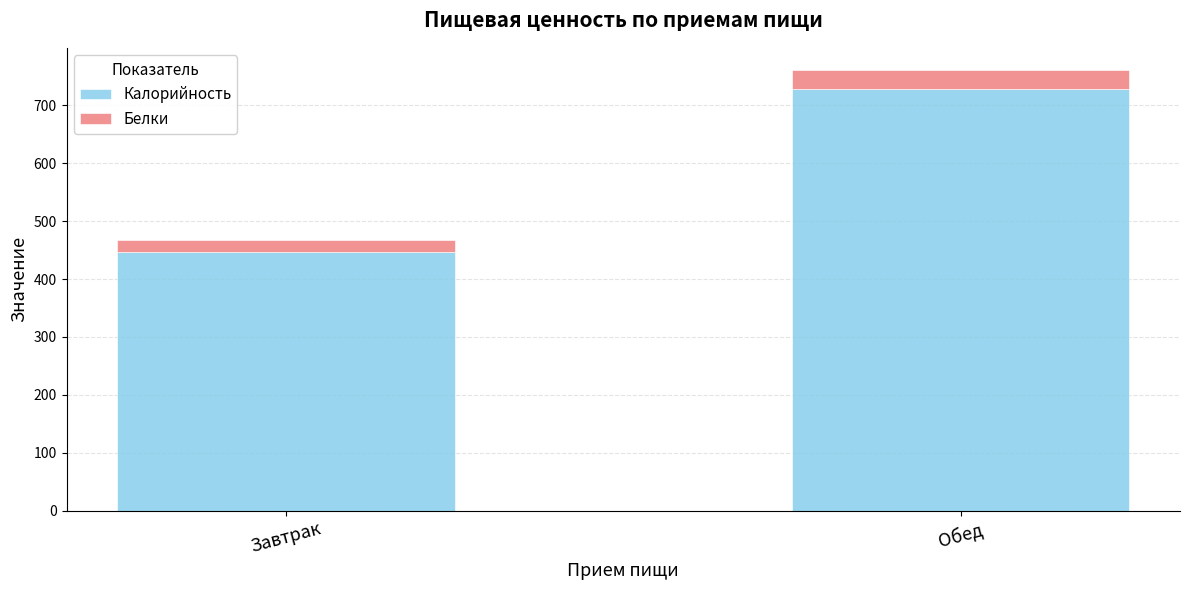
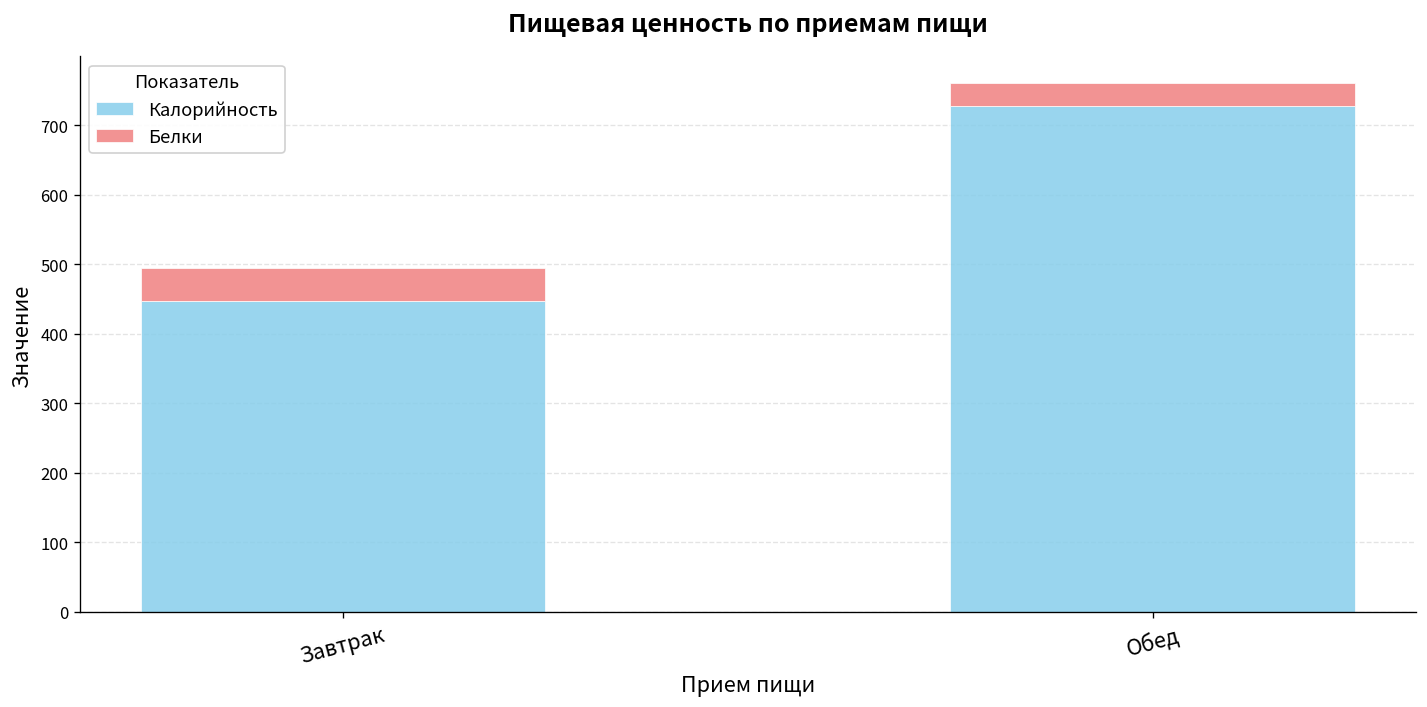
Белки, Завтрак: 20 -> 50
